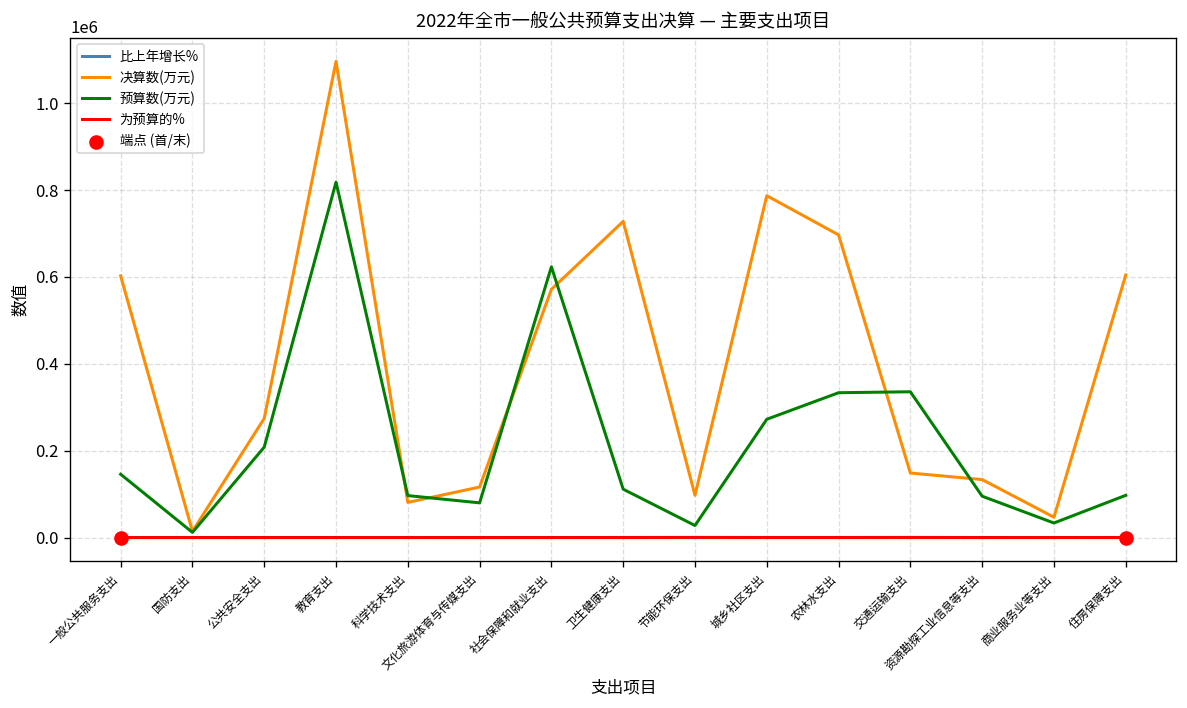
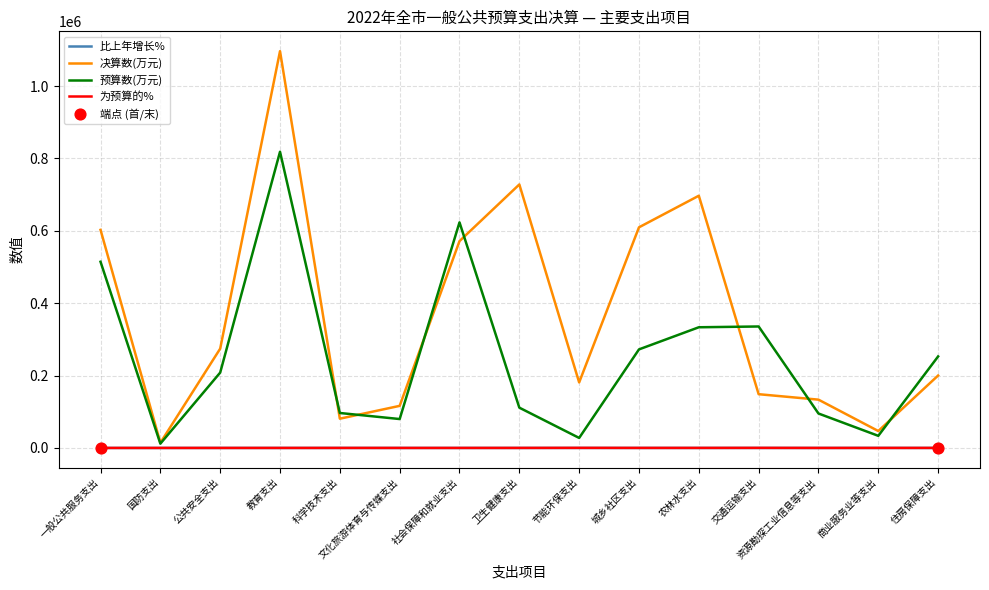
预算数(万元), 一般公共服务支出: 150000 -> 510000
决算数(万元), 节能环保支出: 100000 -> 180000
决算数(万元), 城乡社区支出: 790000 -> 610000
决算数(万元), 住房保障支出: 600000 -> 200000
预算数(万元), 住房保障支出: 100000 -> 250000
